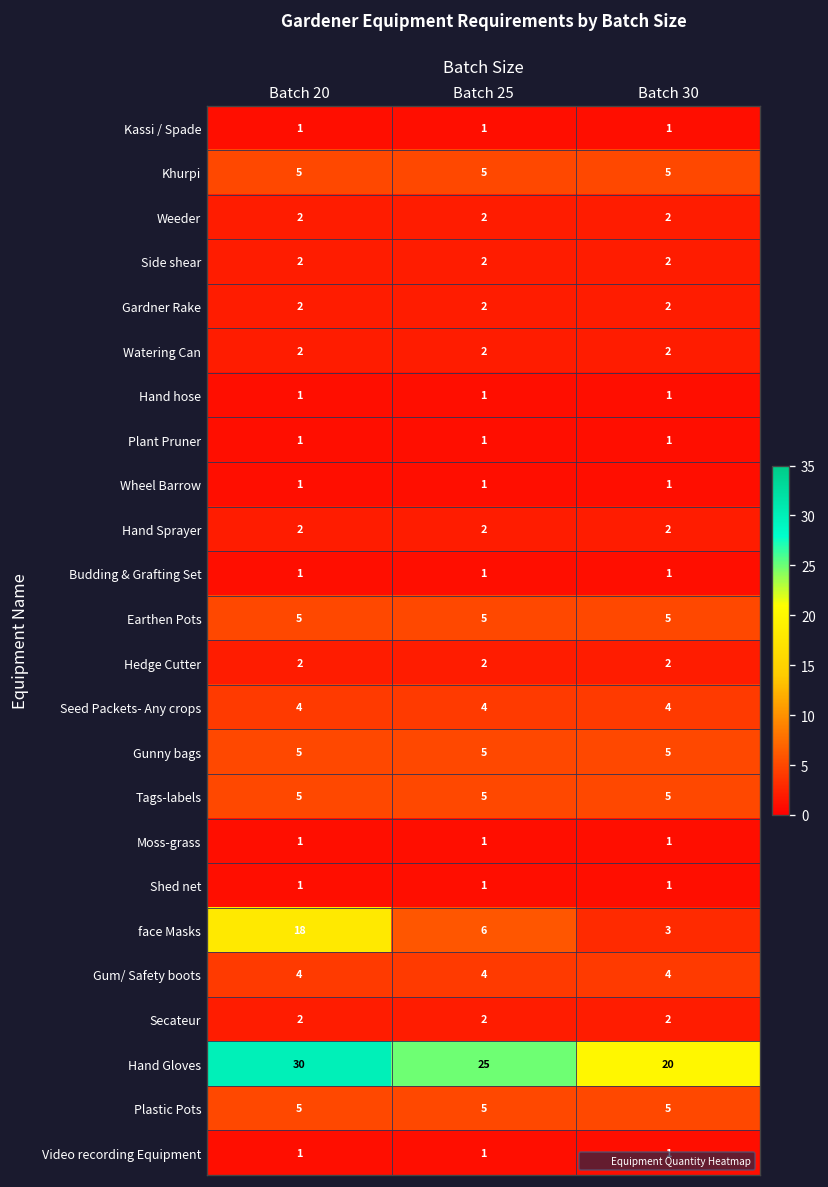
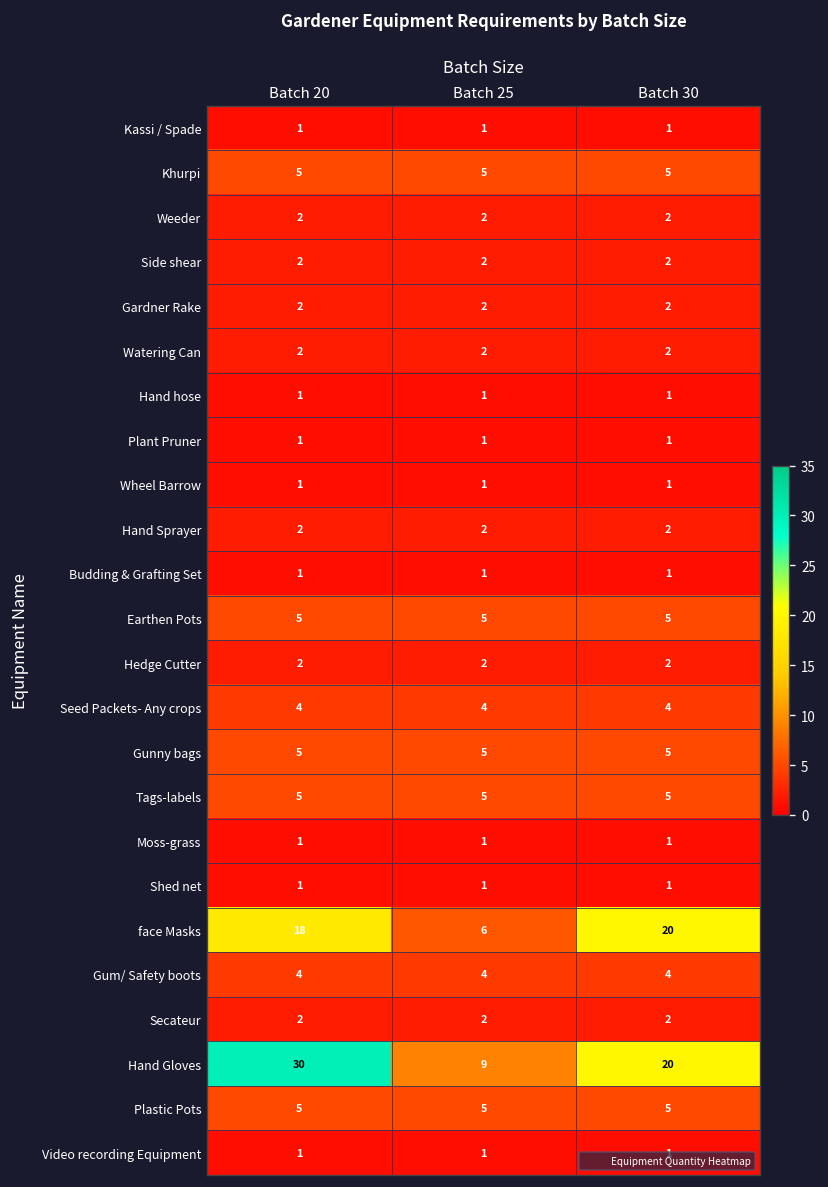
face Masks, Batch 30: 3 -> 20
Hand Gloves, Batch 25: 25 -> 9
